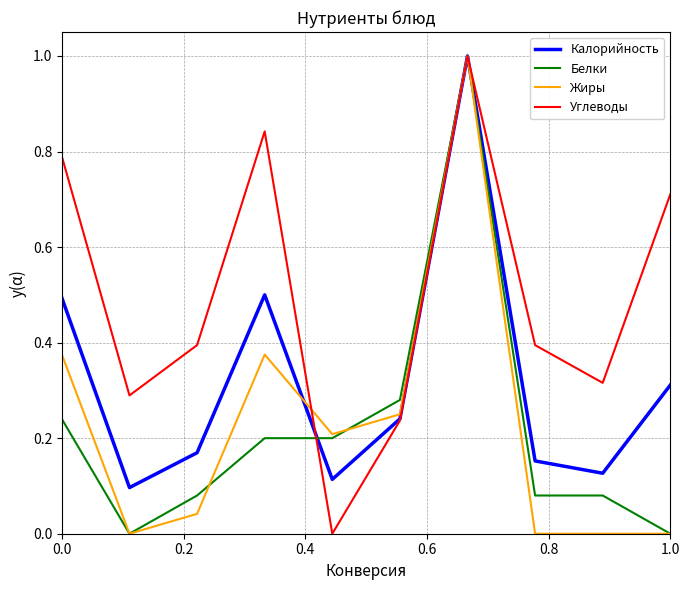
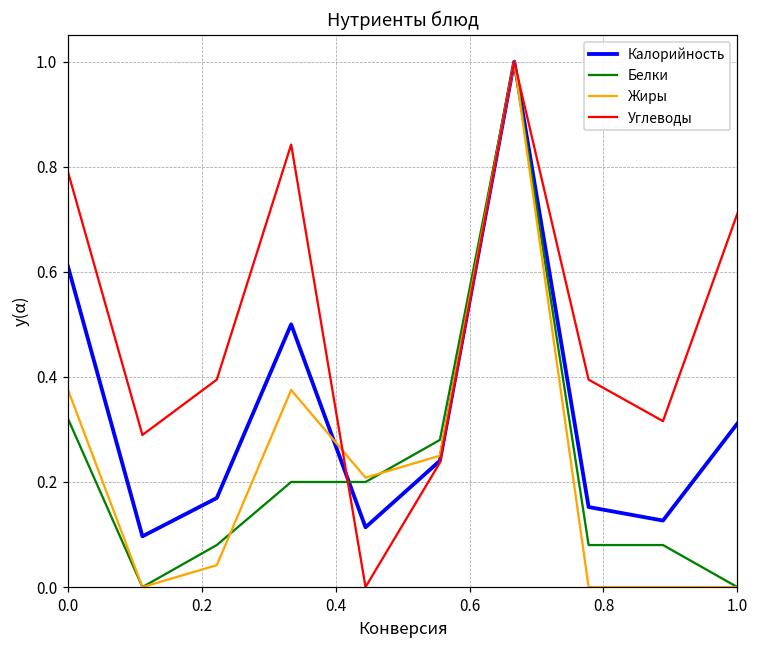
Калорийность, 0.0: 0.49 -> 0.61
Белки, 0.0: 0.24 -> 0.32
